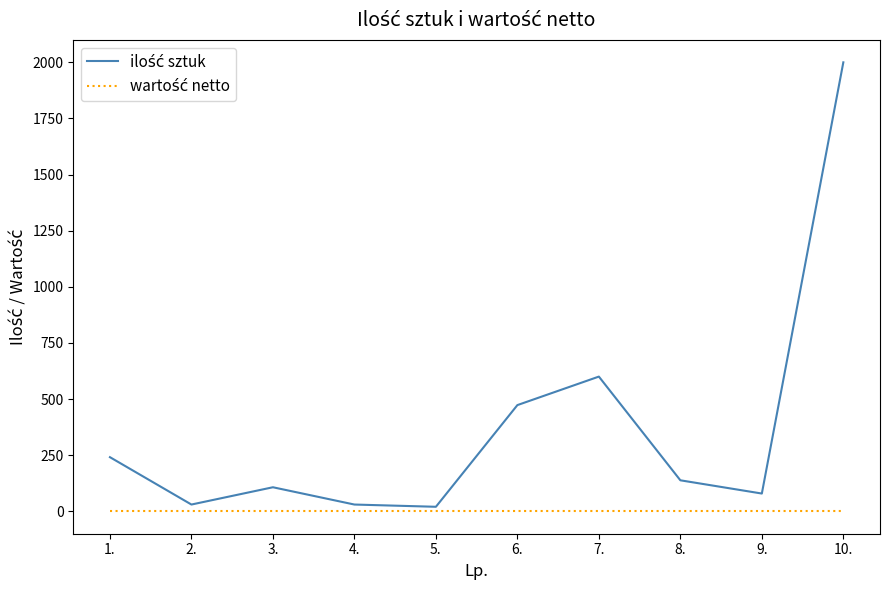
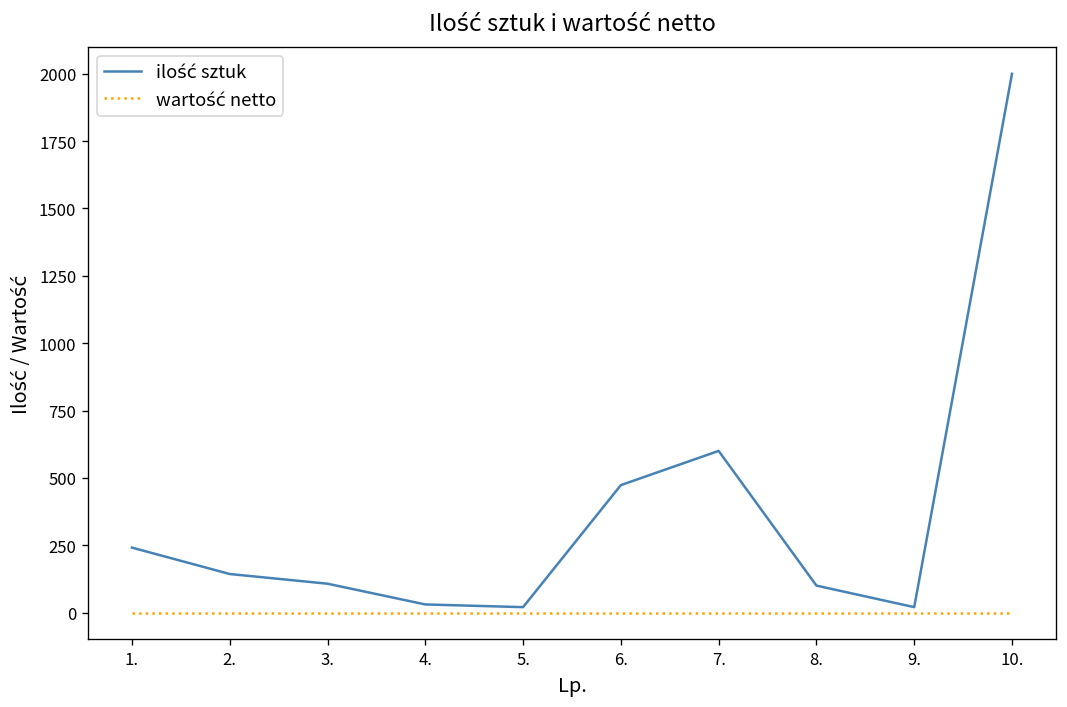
ilość sztuk, 2.: 30 -> 140
ilość sztuk, 8.: 140 -> 100
ilość sztuk, 9.: 80 -> 20
